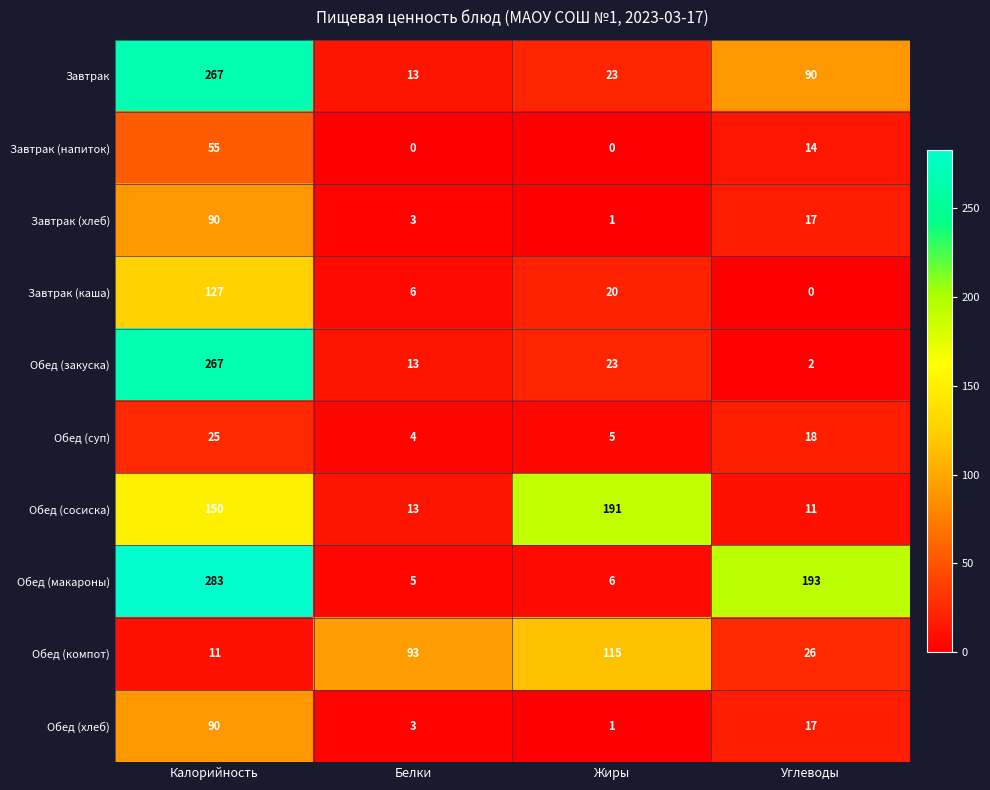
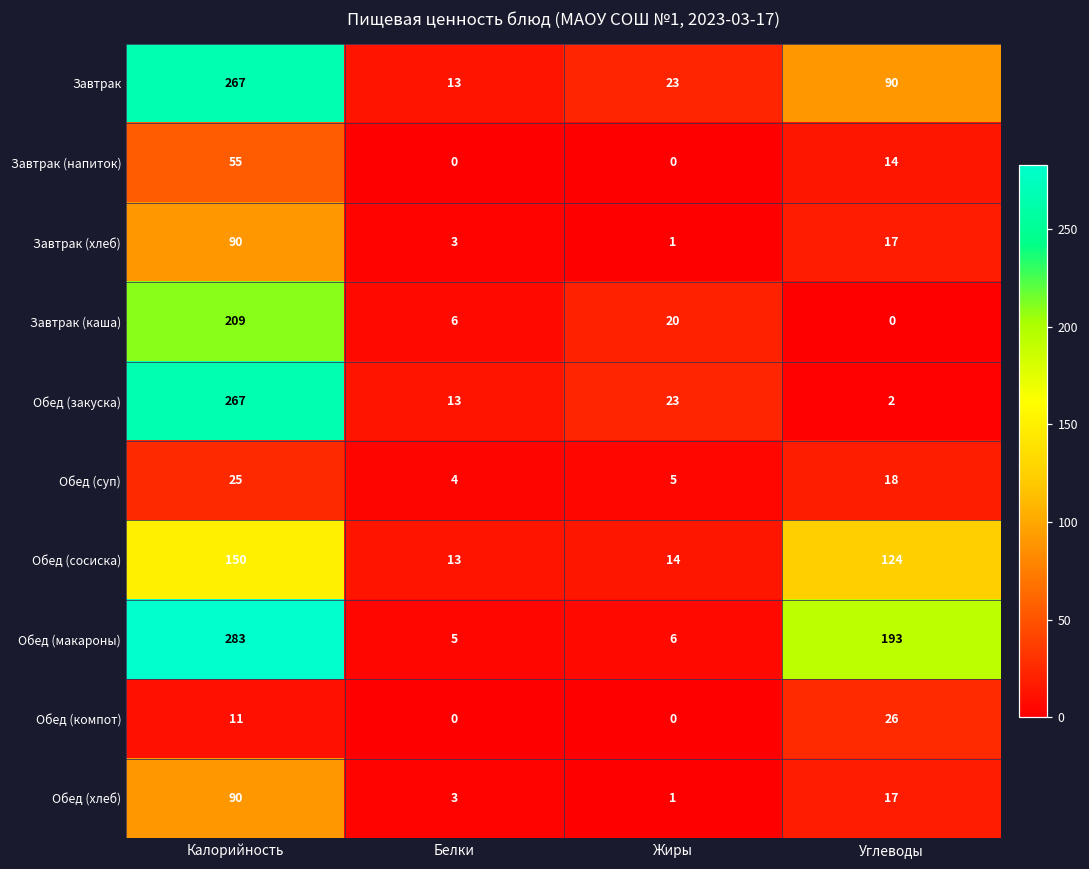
Завтрак (каша), Калорийность: 127 -> 209
Обед (сосиска), Жиры: 191 -> 14
Обед (сосиска), Углеводы: 11 -> 124
Обед (компот), Белки: 93 -> 0
Обед (компот), Жиры: 115 -> 0
